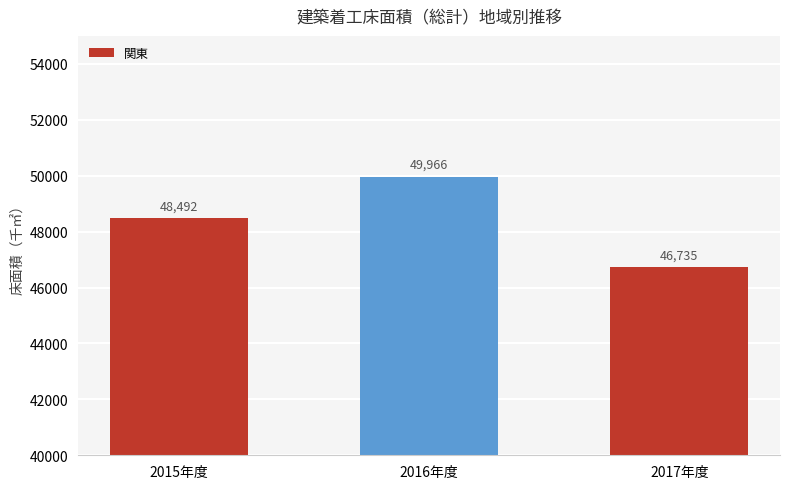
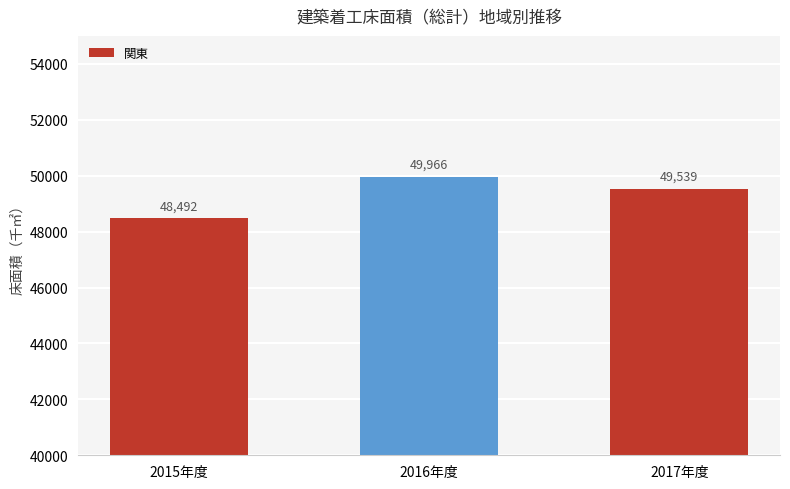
2017年度: 46,735 -> 49,539
